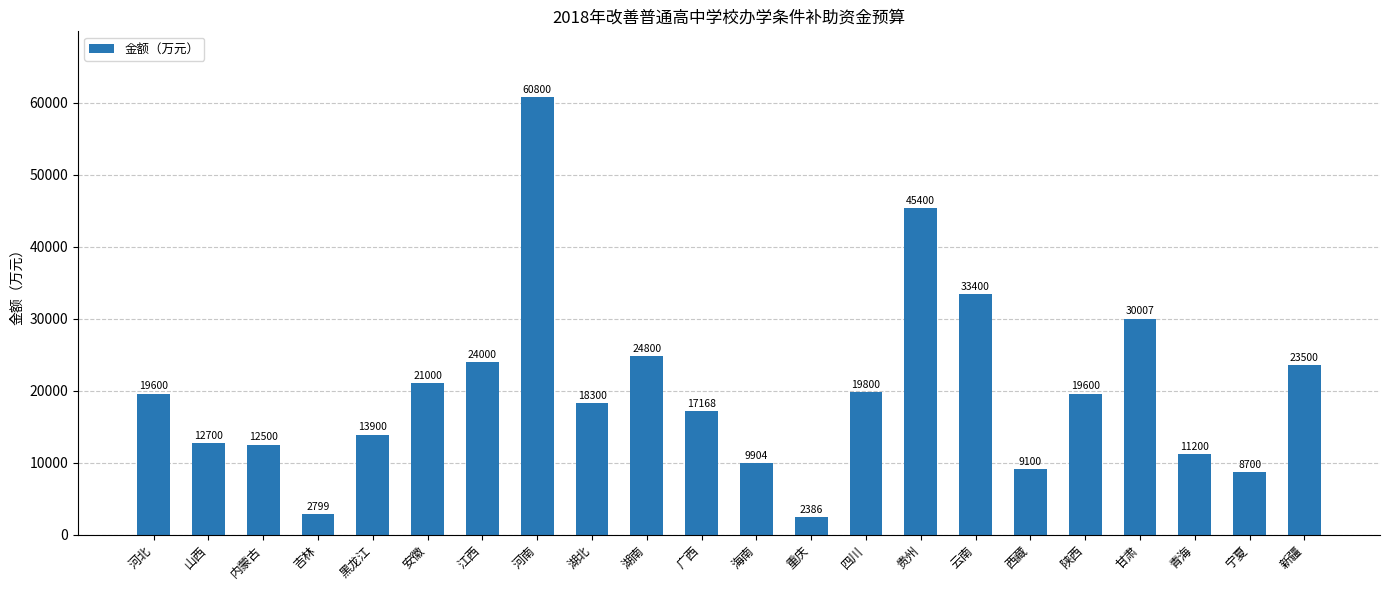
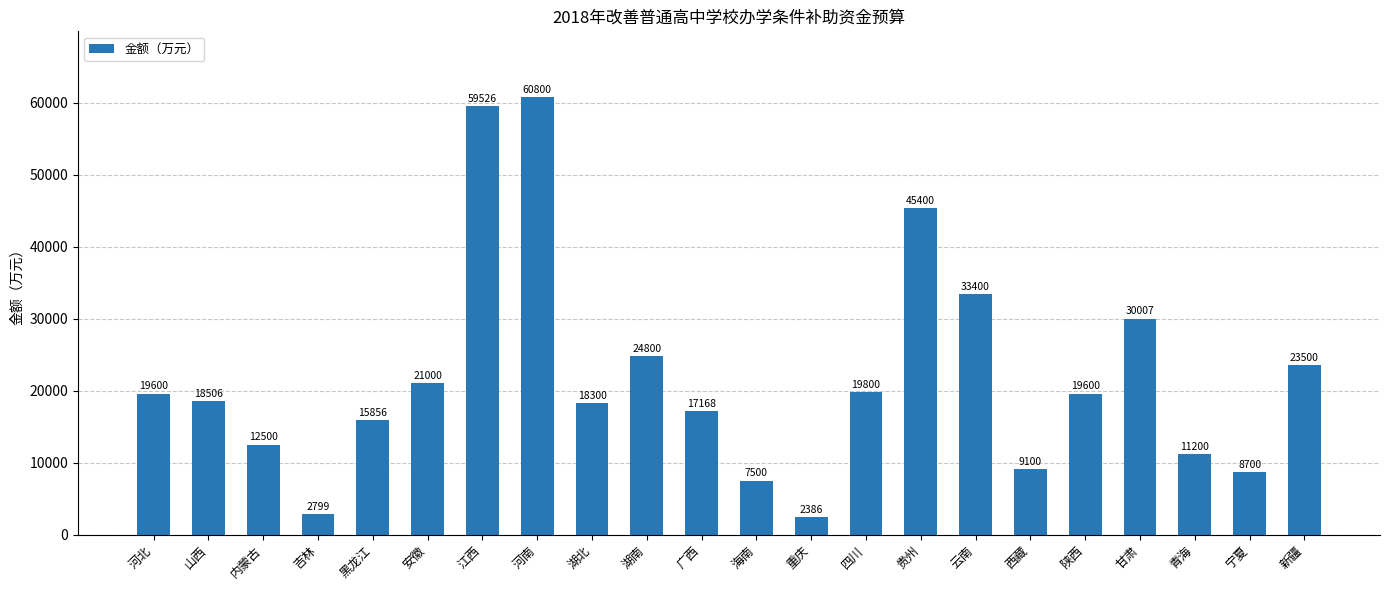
山西: 12700 -> 18506
黑龙江: 13900 -> 15856
江西: 24000 -> 59526
海南: 9904 -> 7500
